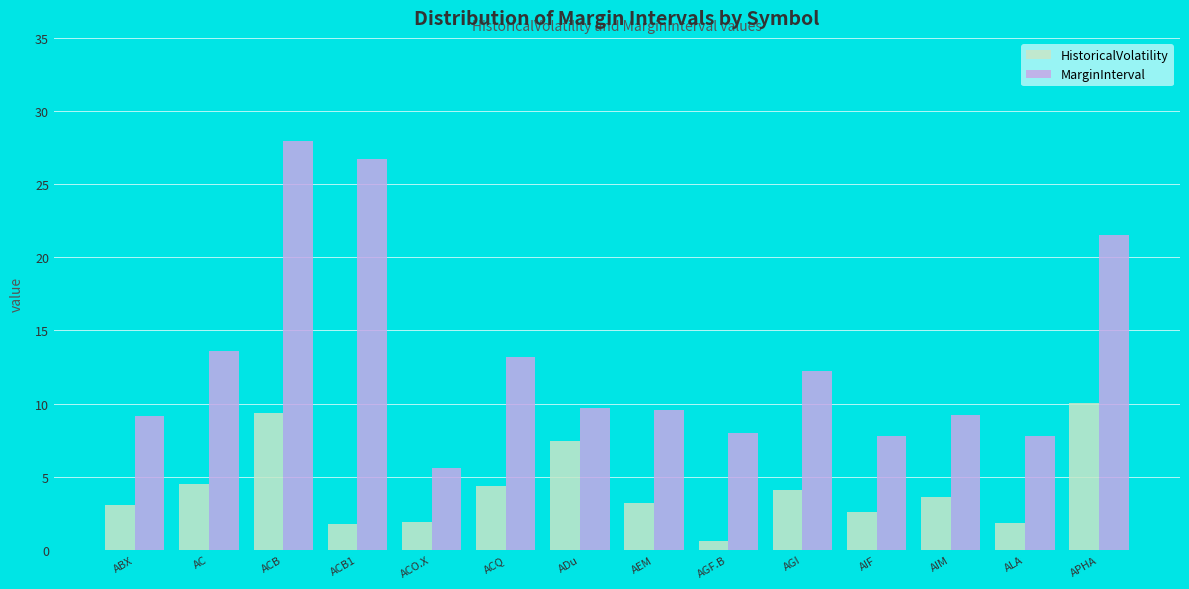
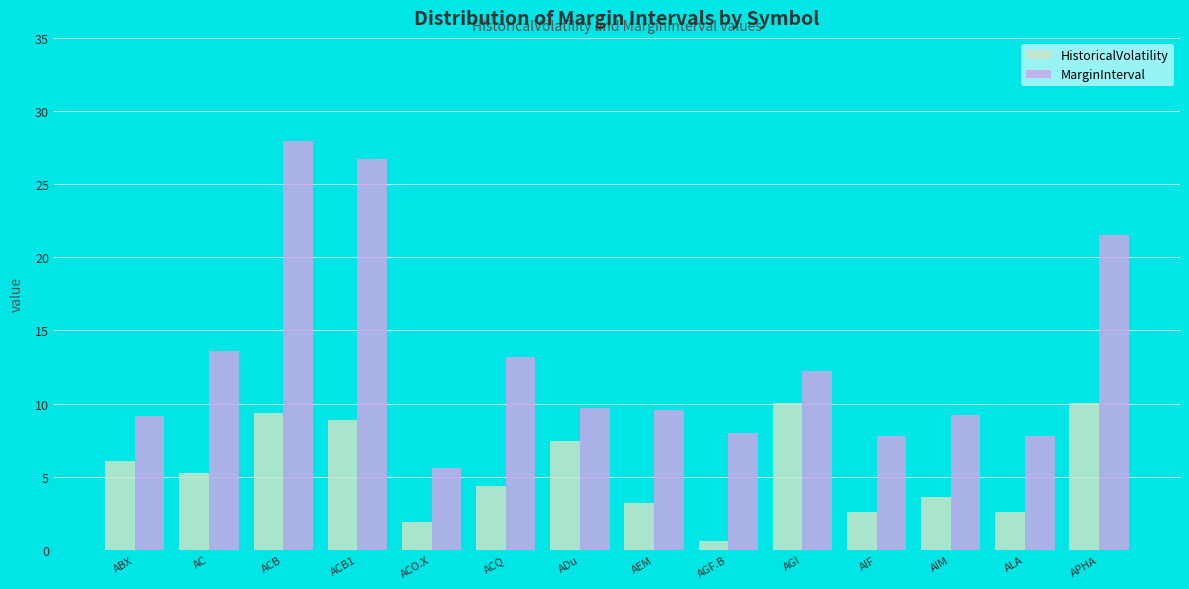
HistoricalVolatility, ABX: 3.0 -> 6.0
HistoricalVolatility, AC: 4.5 -> 5.3
HistoricalVolatility, ACB1: 1.8 -> 8.9
HistoricalVolatility, AGI: 4.1 -> 10.0
HistoricalVolatility, ALA: 1.8 -> 2.6
